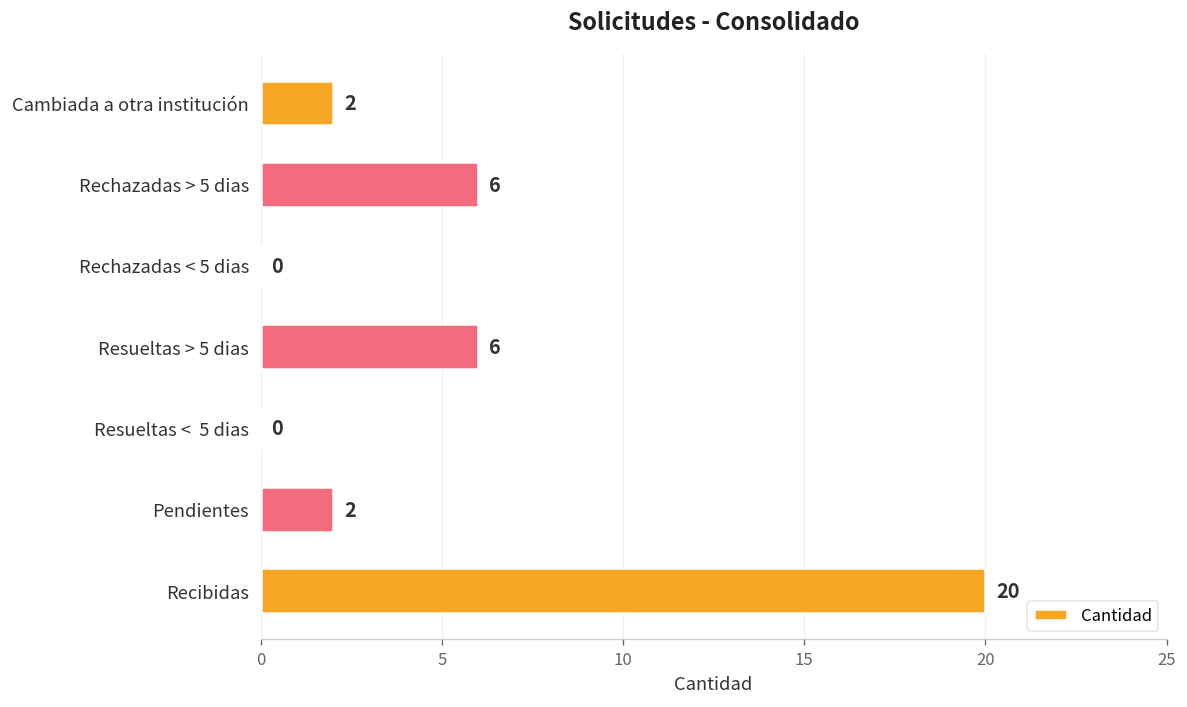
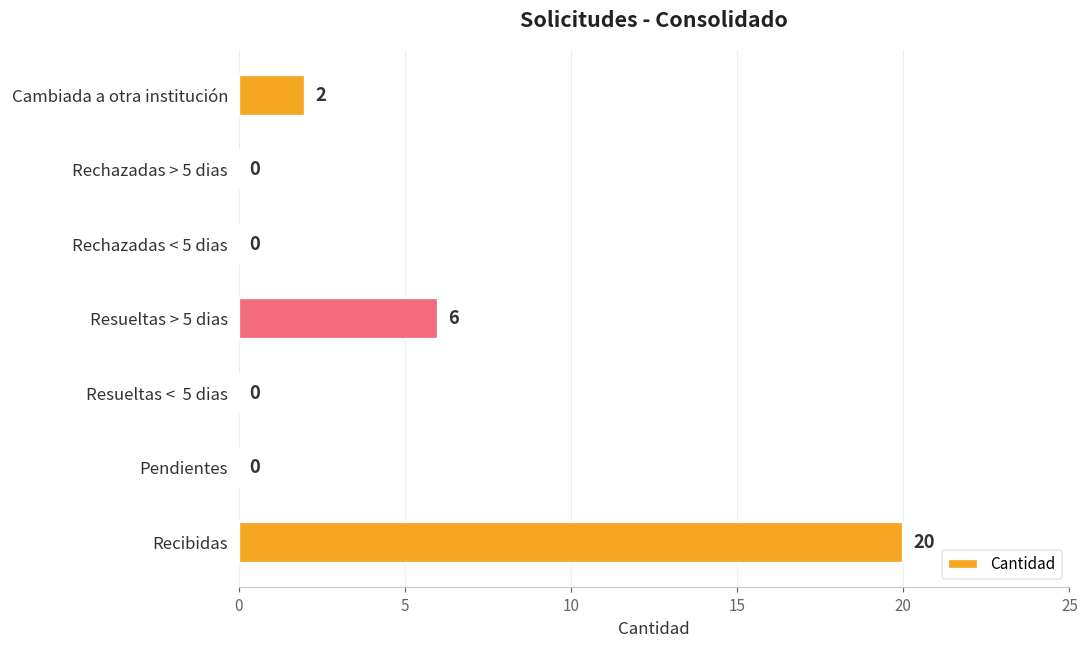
Rechazadas > 5 dias: 6 -> 0
Pendientes: 2 -> 0
